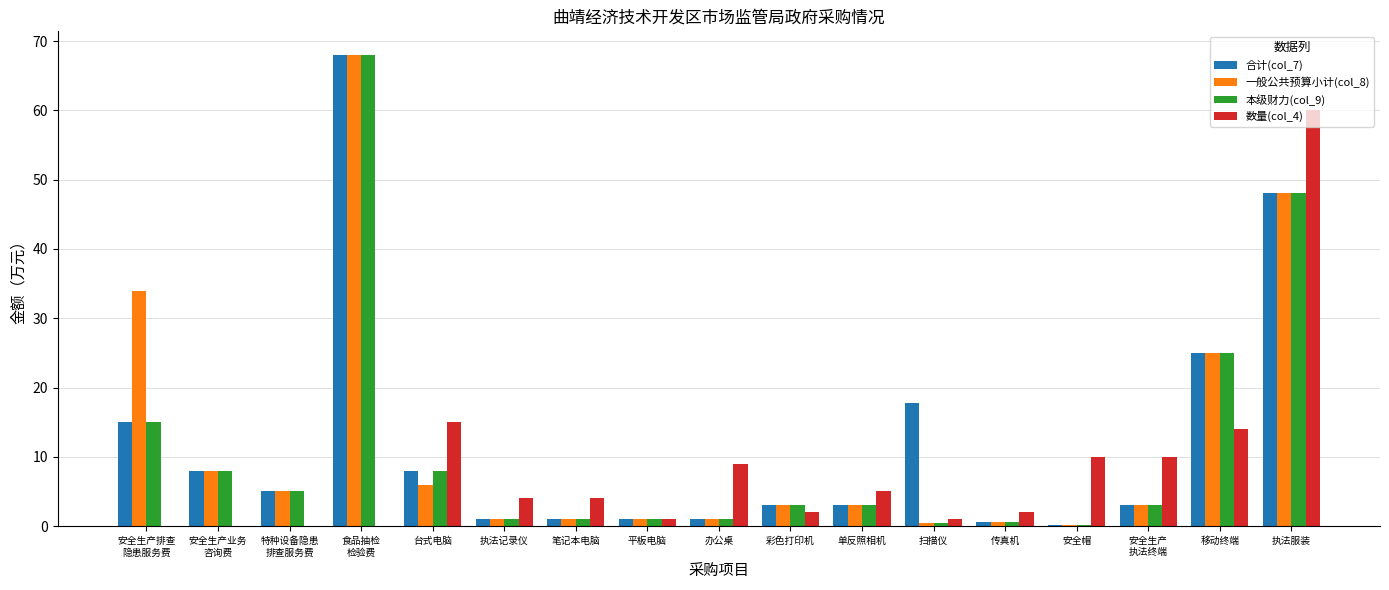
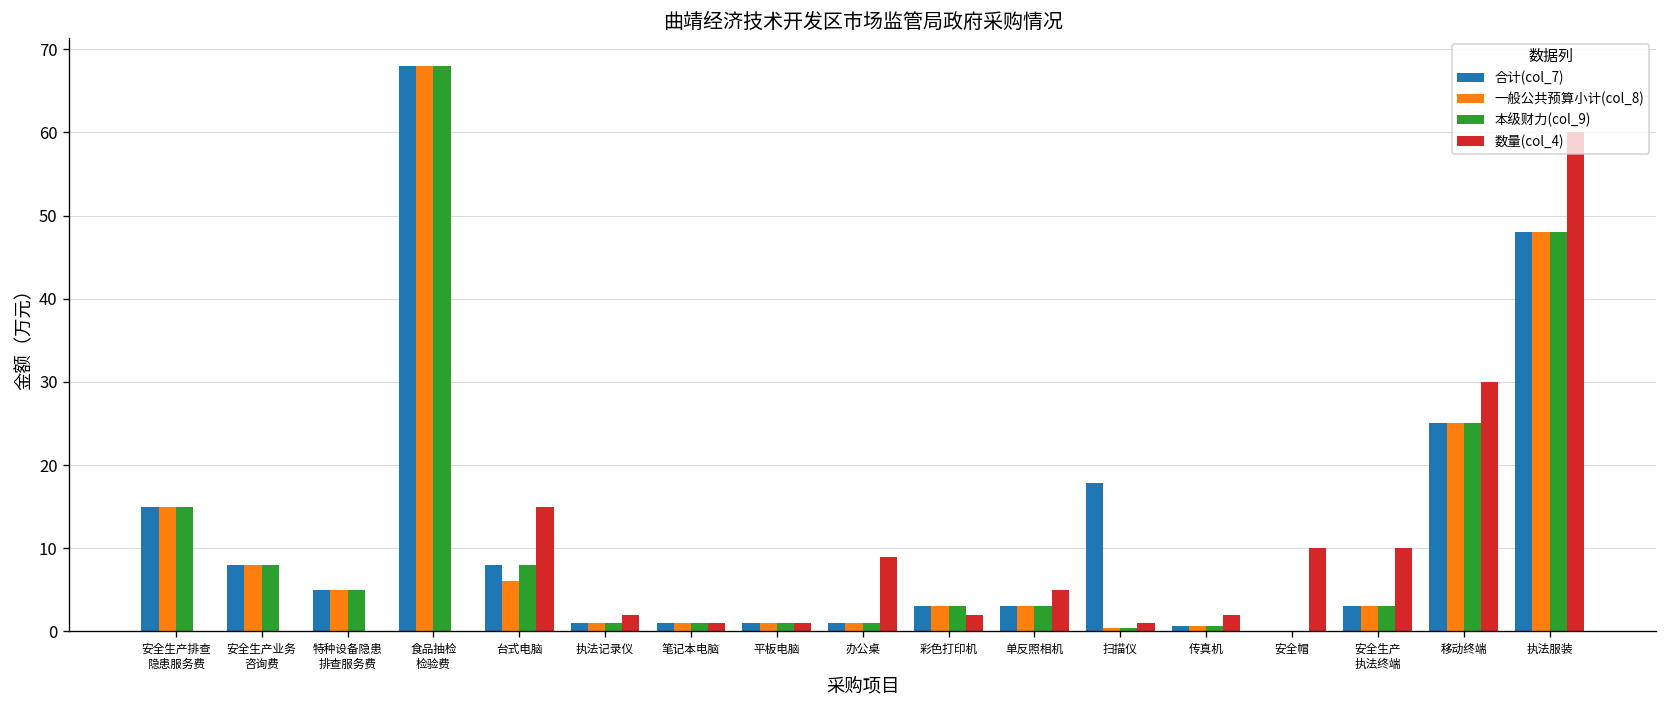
一般公共预算小计(col_8), 安全生产排查 隐患服务费: 34 -> 15
数量(col_4), 执法记录仪: 4 -> 2
数量(col_4), 笔记本电脑: 4 -> 1
数量(col_4), 移动终端: 14 -> 30
